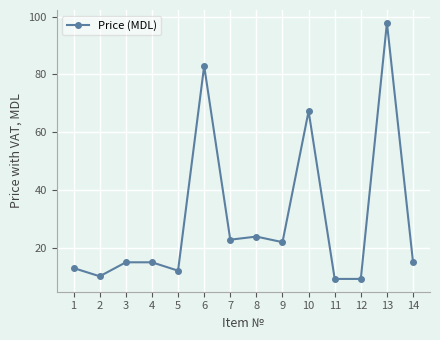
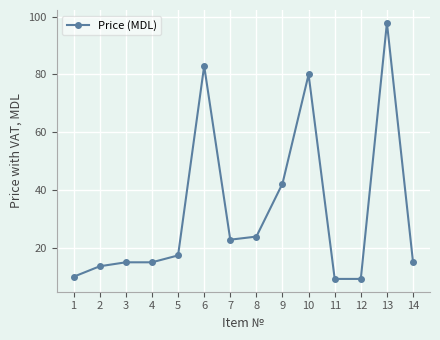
1: 13 -> 10
2: 10 -> 14
5: 12 -> 17
9: 22 -> 42
10: 67 -> 80
